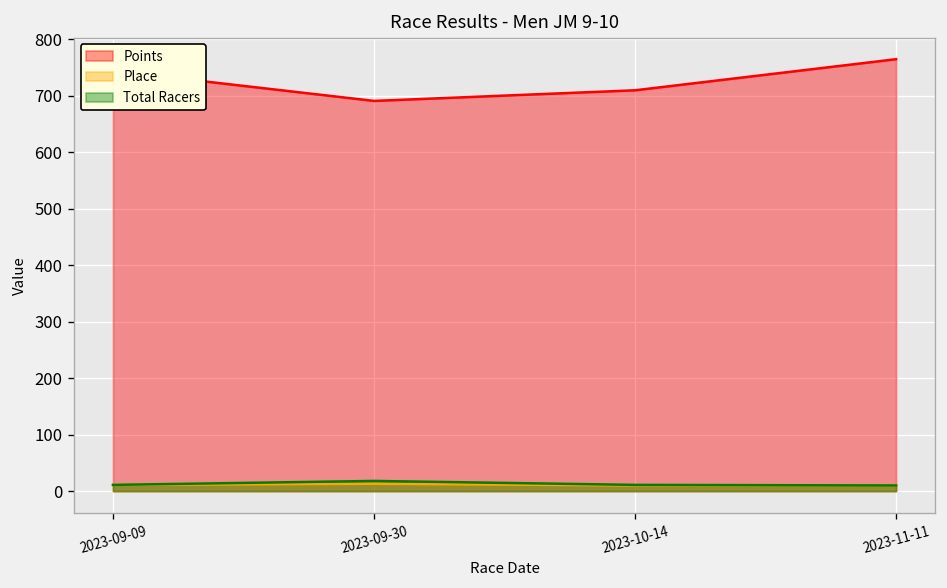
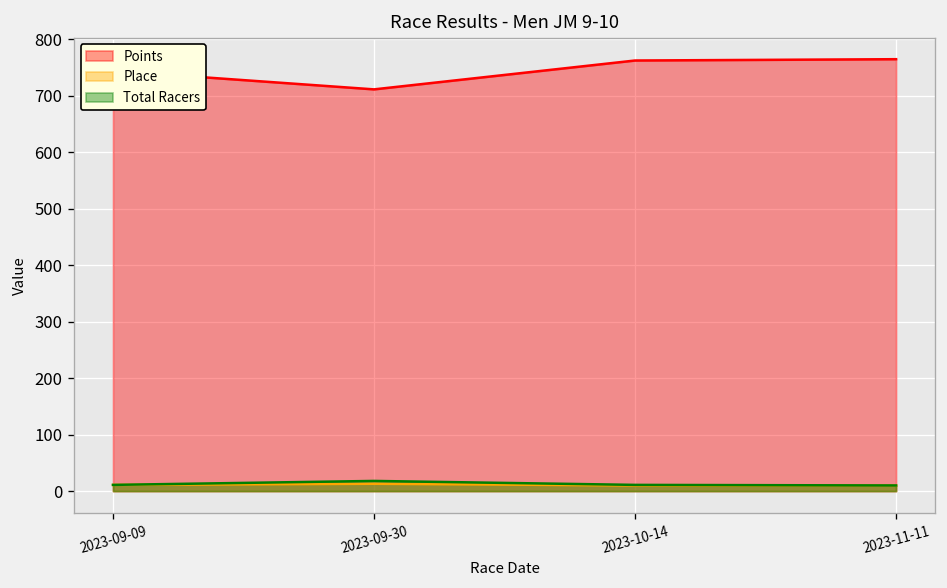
Points, 2023-09-30: 690 -> 710
Points, 2023-10-14: 710 -> 760
